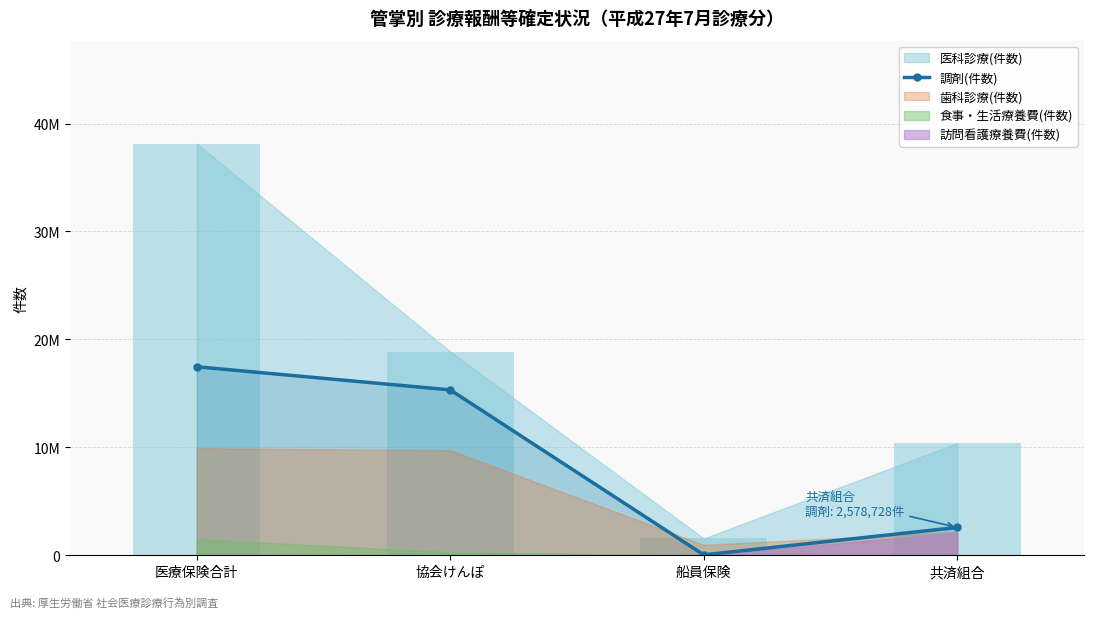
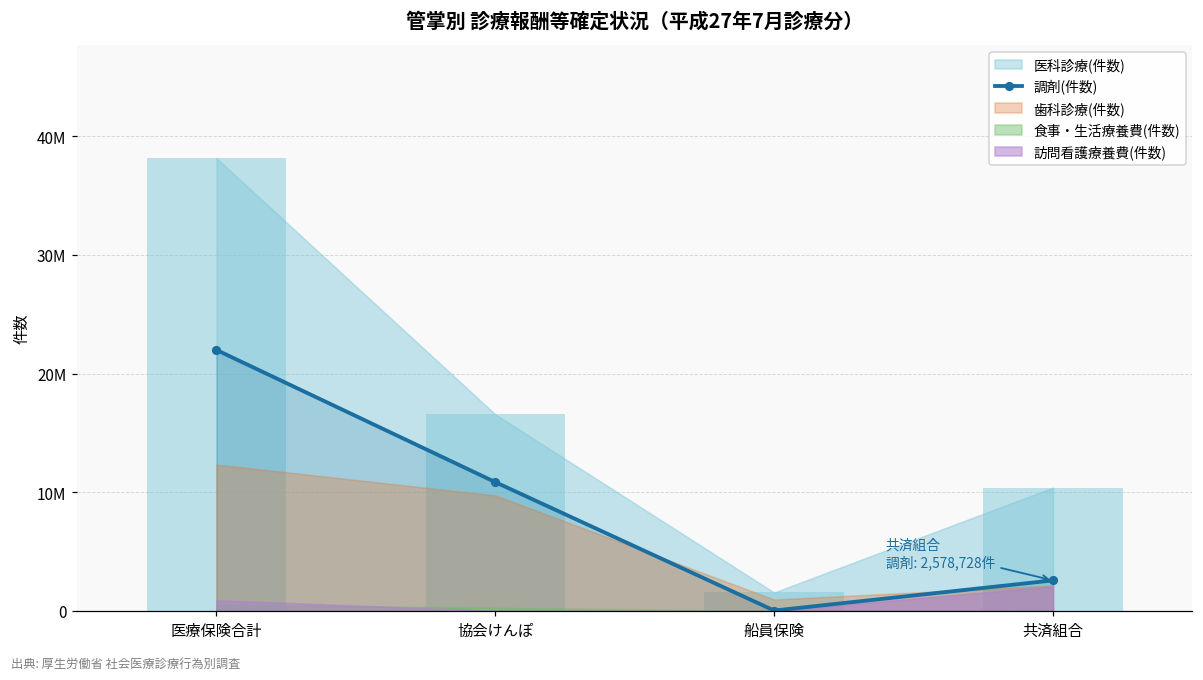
調剤(件数), 医療保険合計: 17500000 -> 22000000
歯科診療(件数), 医療保険合計: 9900000 -> 12300000
食事・生活療養費(件数), 医療保険合計: 1500000 -> 500000
訪問看護療養費(件数), 医療保険合計: 0 -> 900000
調剤(件数), 協会けんぽ: 15300000 -> 10900000
医科診療(件数), 協会けんぽ: 18900000 -> 16600000
